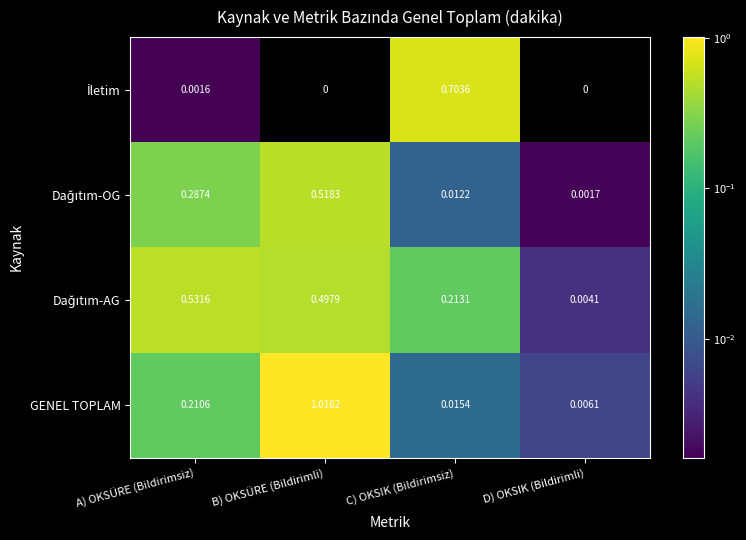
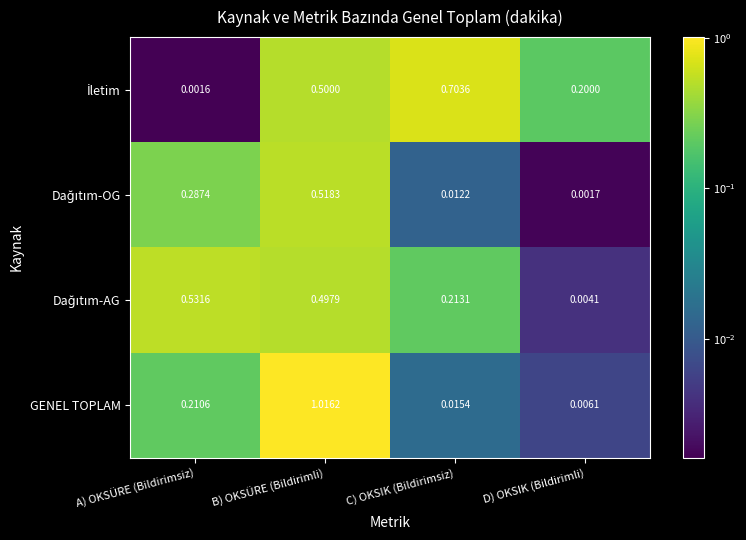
İletim, B) OKSÜRE (Bildirimli): 0 -> 0.5000
İletim, D) OKSIK (Bildirimli): 0 -> 0.2000
